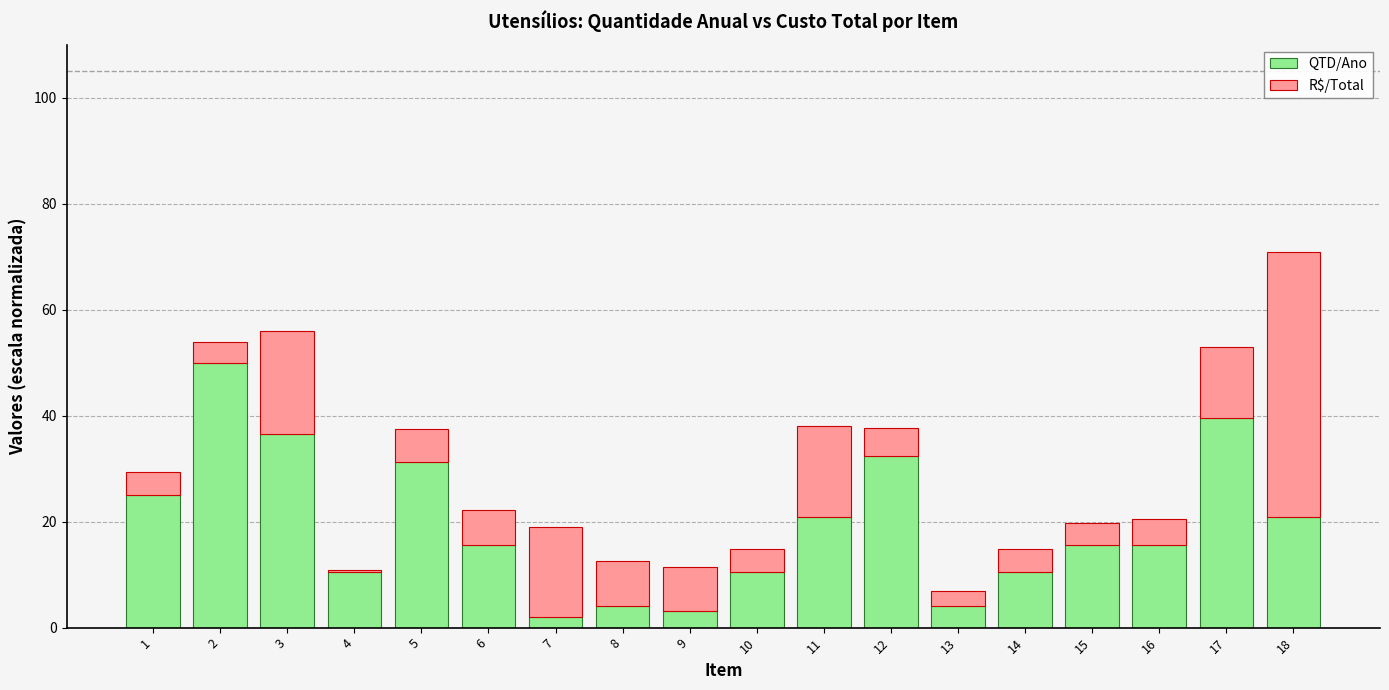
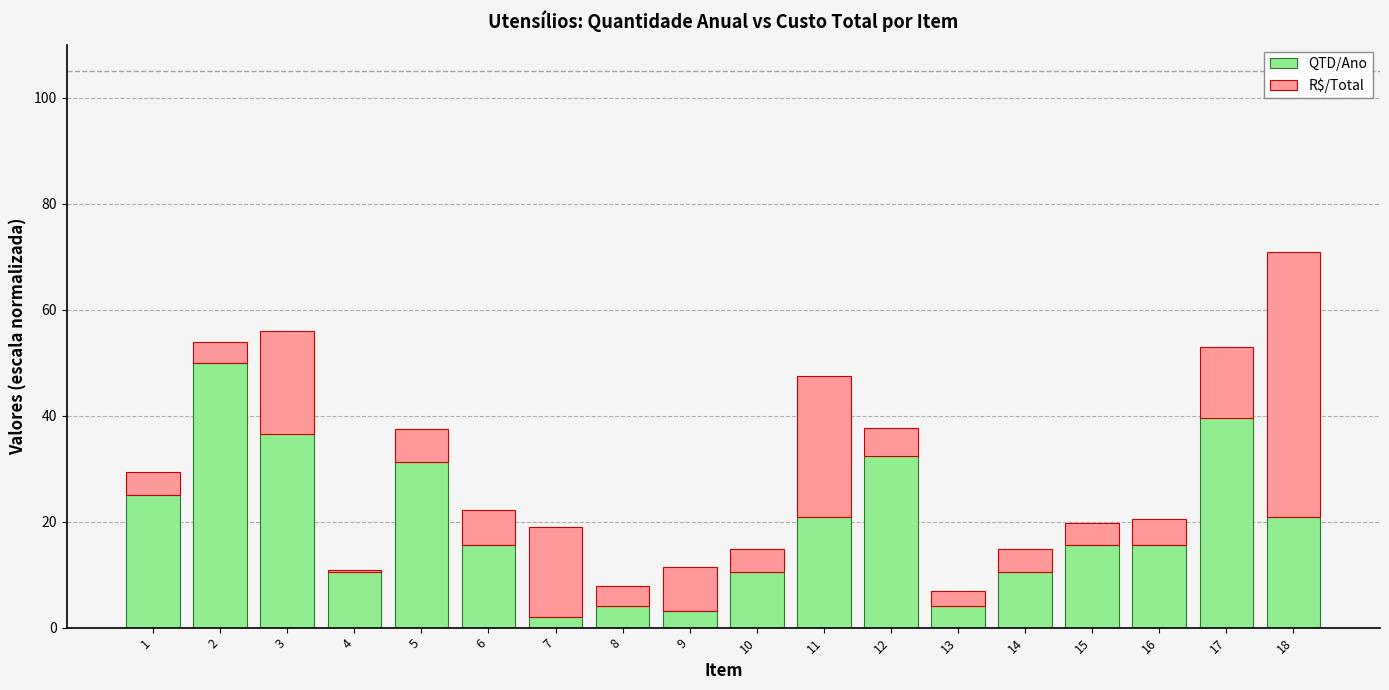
R$/Total, 8: 8 -> 4
R$/Total, 11: 17 -> 27
